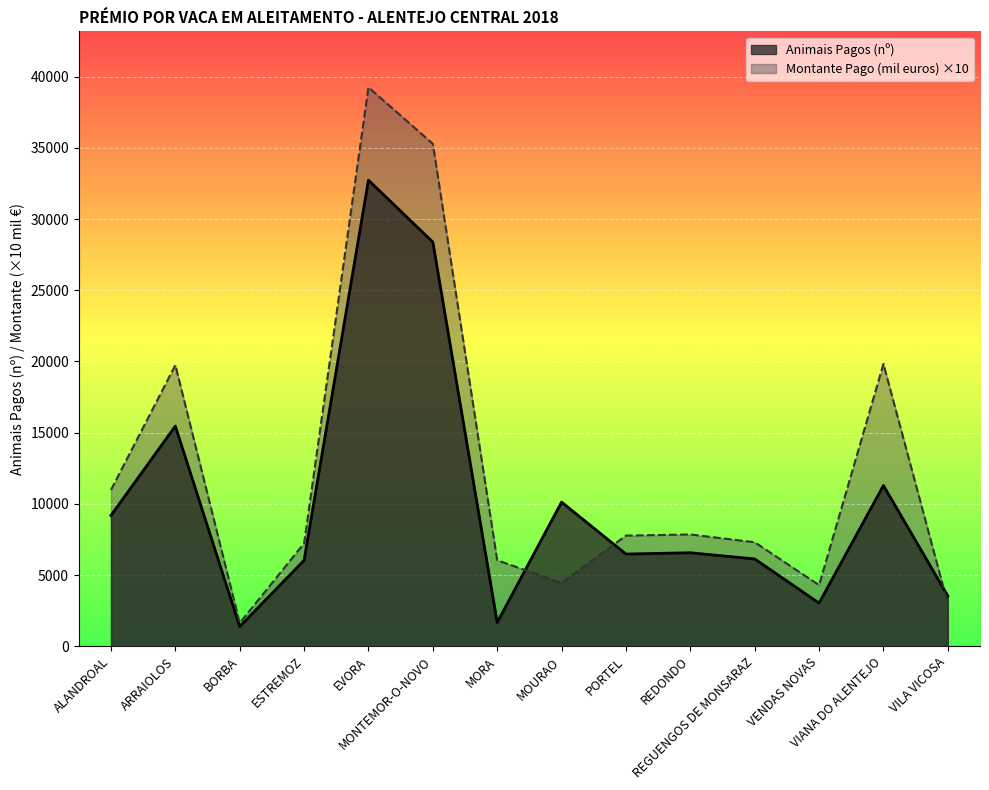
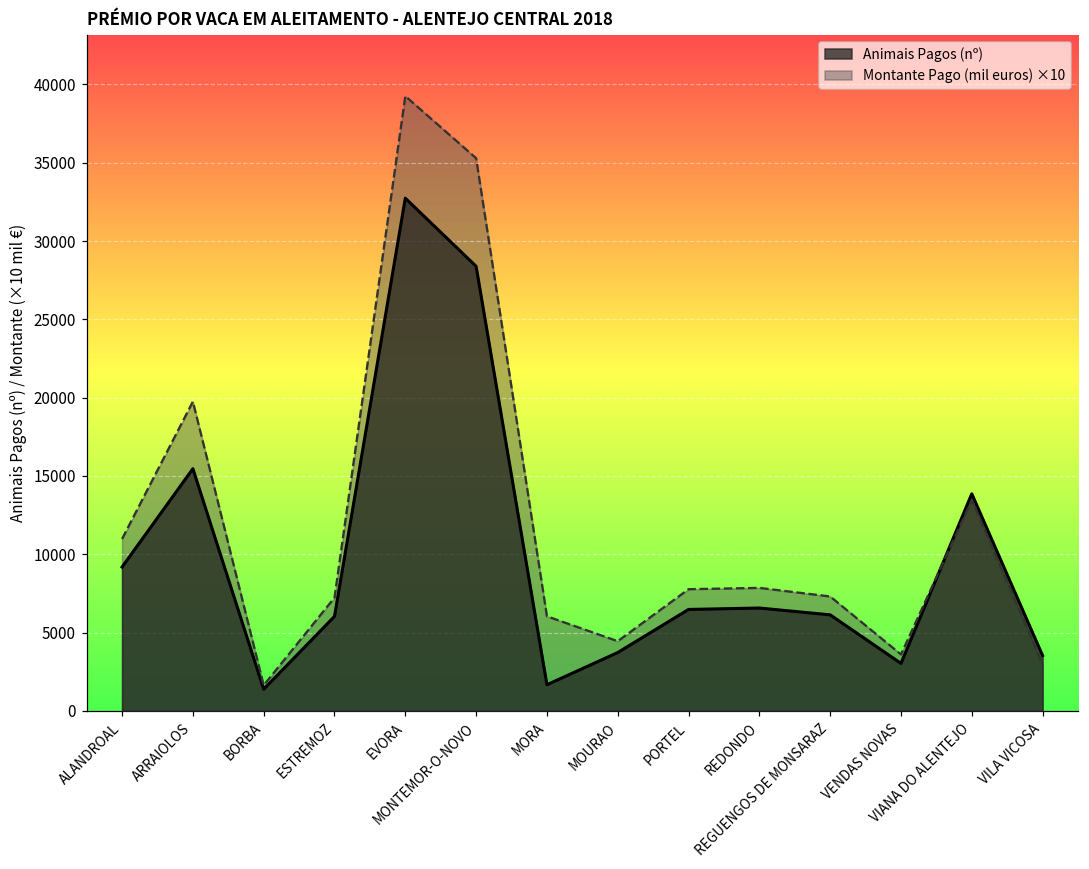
Animais Pagos (nº), MOURAO: 10100 -> 3700
Montante Pago (mil euros) ×10, VENDAS NOVAS: 4300 -> 3600
Animais Pagos (nº), VIANA DO ALENTEJO: 11300 -> 13900
Montante Pago (mil euros) ×10, VIANA DO ALENTEJO: 19800 -> 13500
